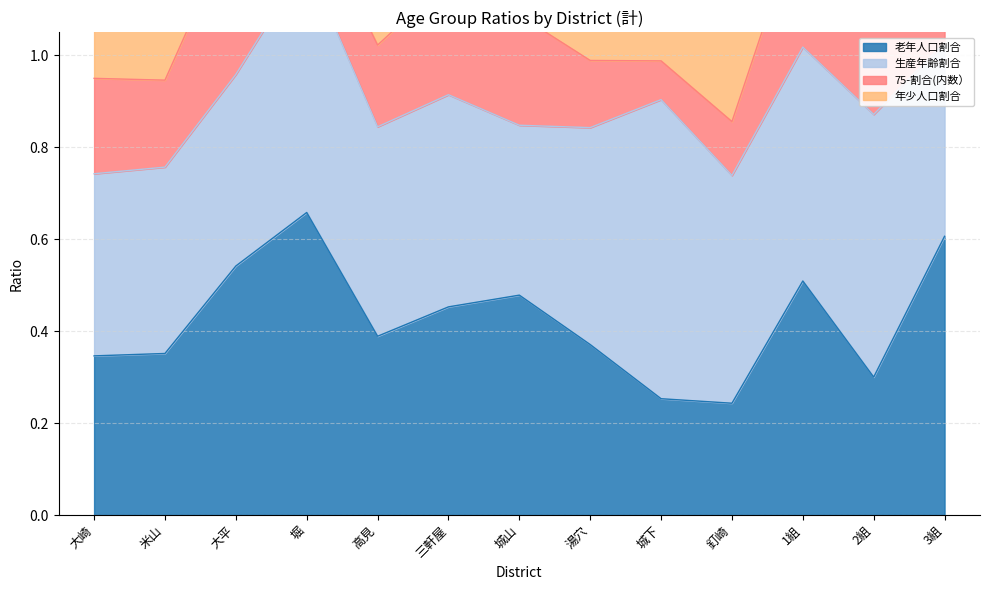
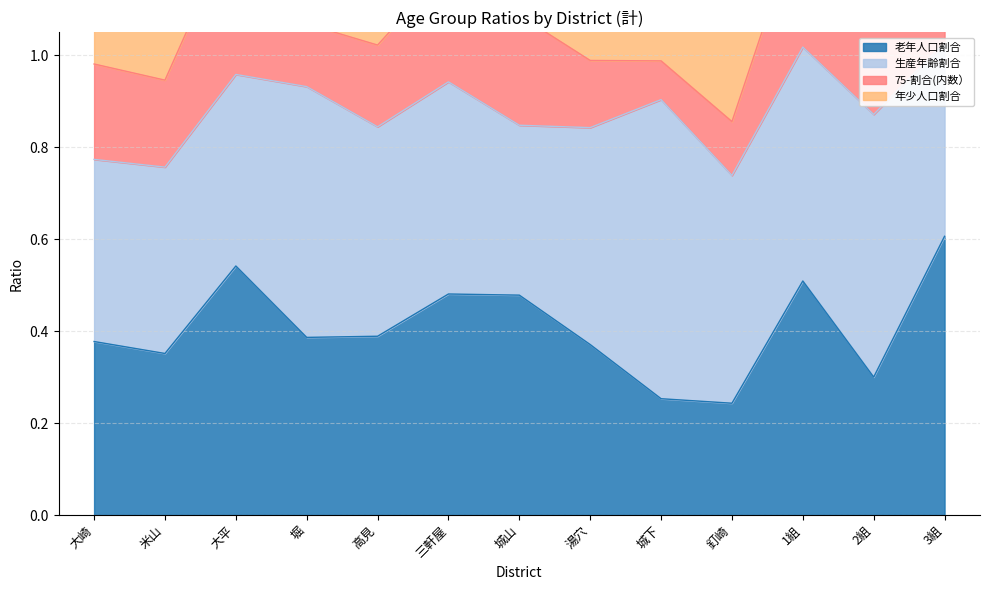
老年人口割合, 大崎: 0.35 -> 0.38
老年人口割合, 堀: 0.66 -> 0.39
老年人口割合, 三軒屋: 0.45 -> 0.48
